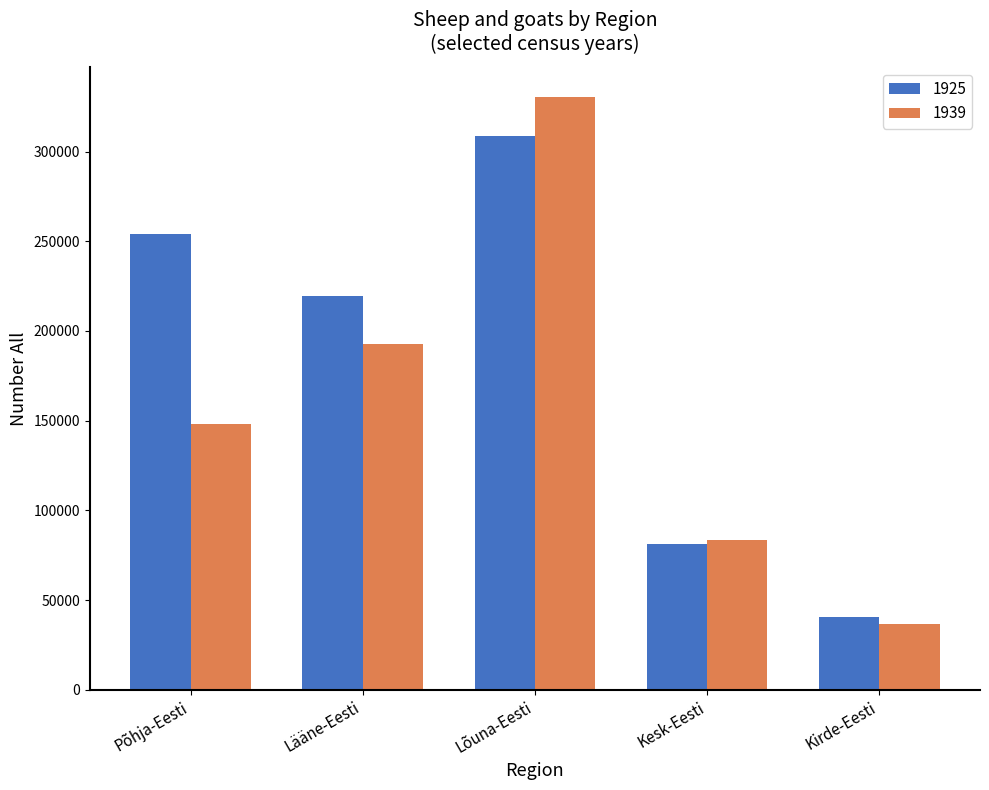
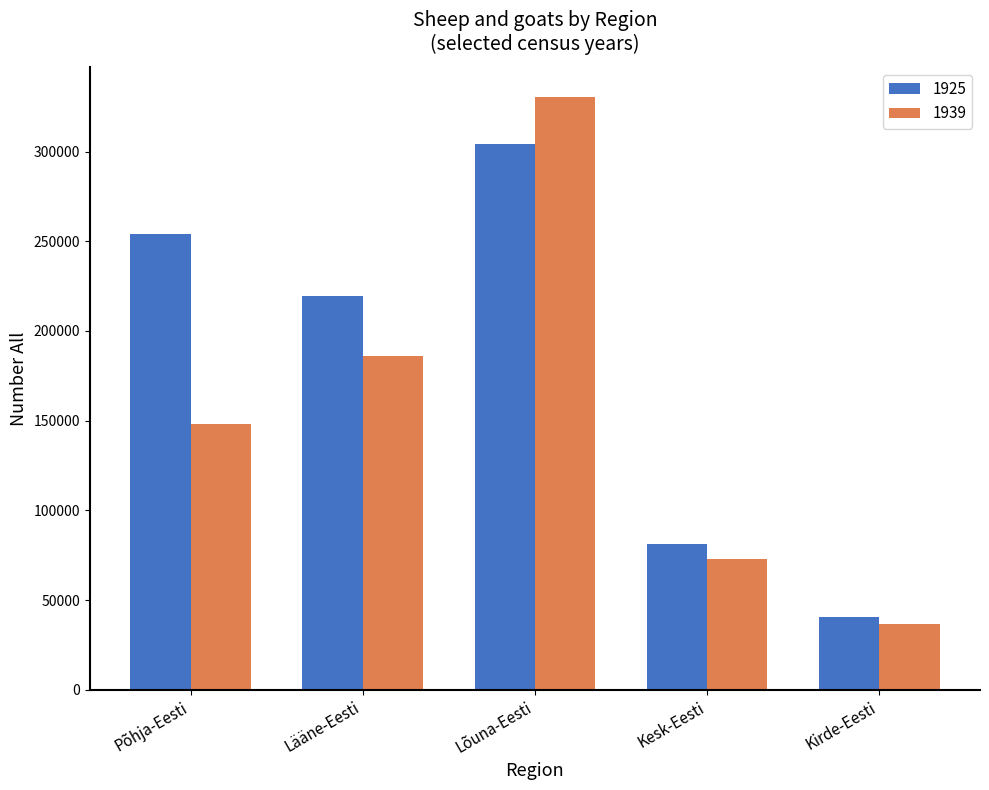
1939, Lääne-Eesti: 193000 -> 186000
1925, Lõuna-Eesti: 309000 -> 304000
1939, Kesk-Eesti: 83000 -> 73000
